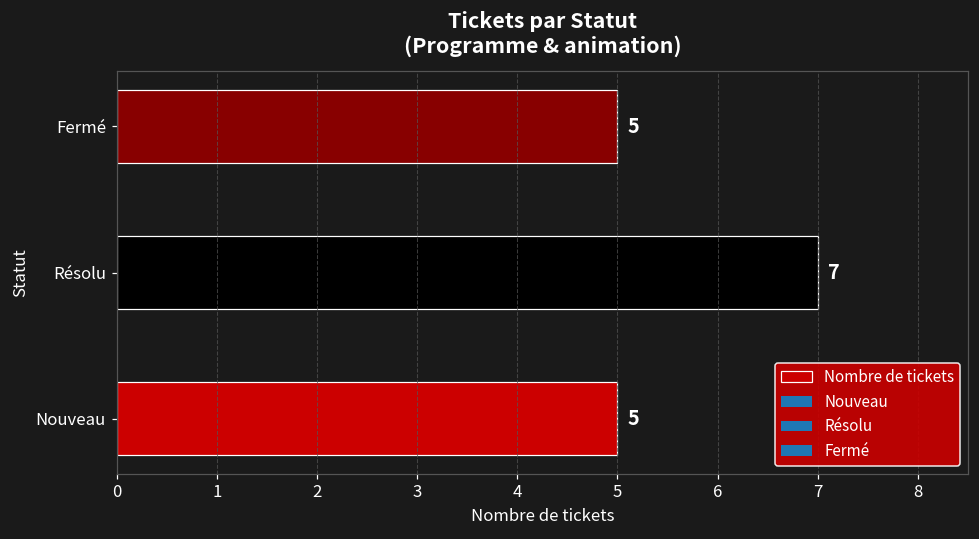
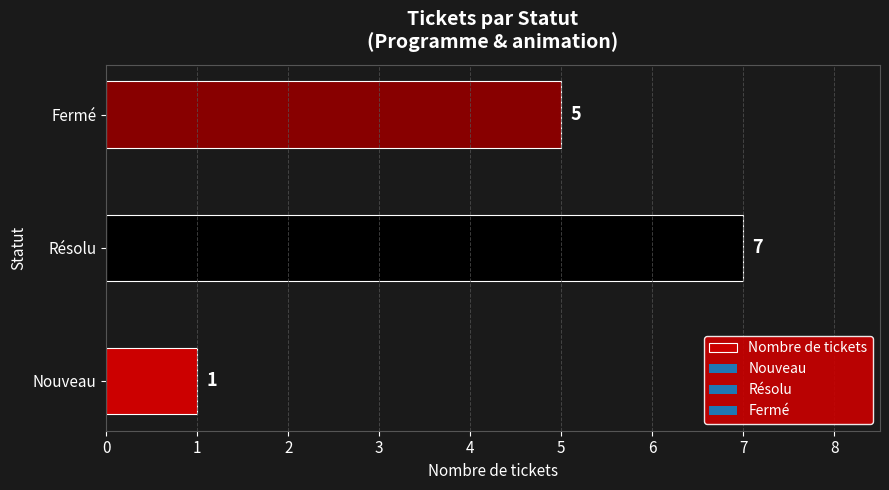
Nouveau: 5 -> 1
